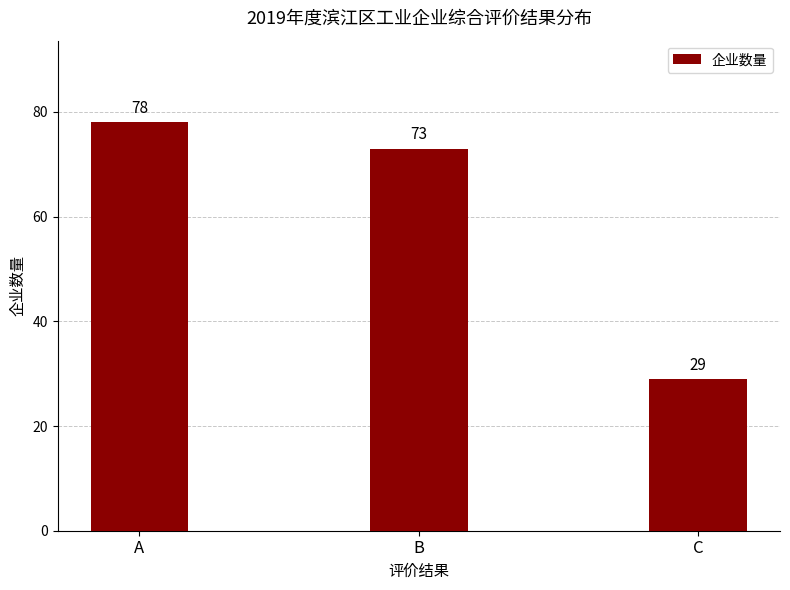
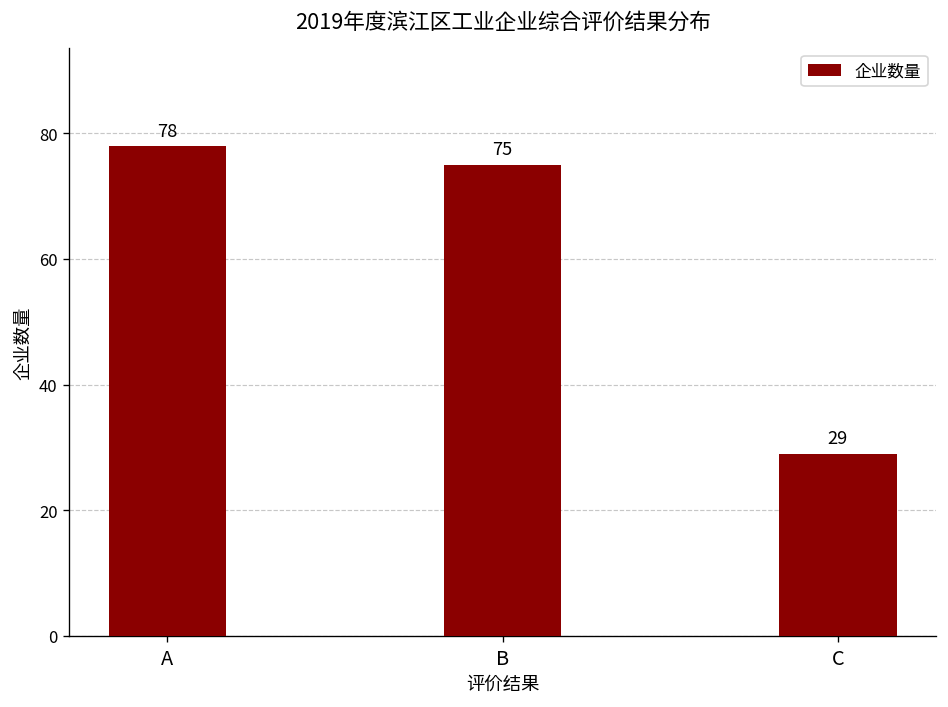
B: 73 -> 75
